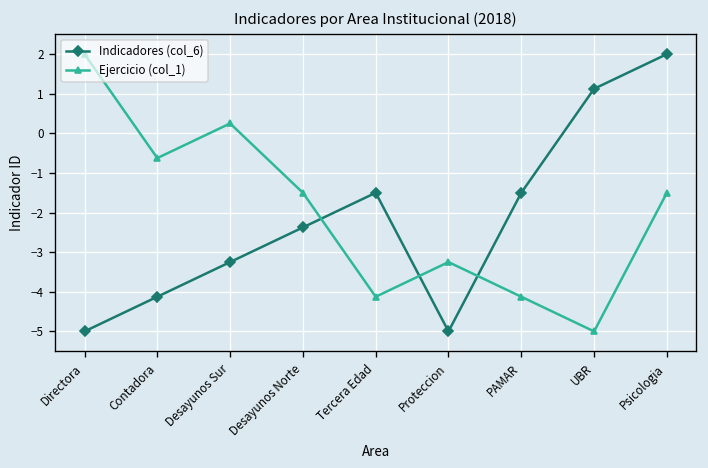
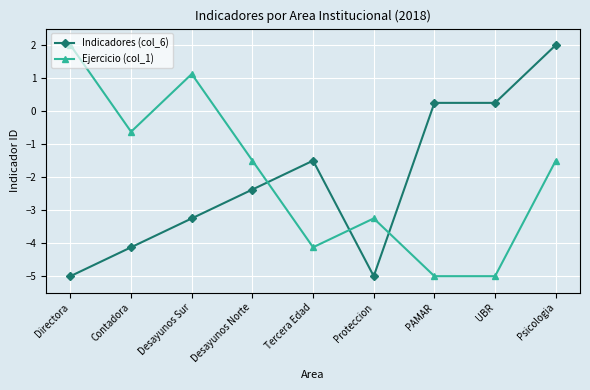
Ejercicio (col_1), Desayunos Sur: 0.3 -> 1.1
Indicadores (col_6), PAMAR: -1.5 -> 0.3
Ejercicio (col_1), PAMAR: -4.1 -> -5.0
Indicadores (col_6), UBR: 1.1 -> 0.3
